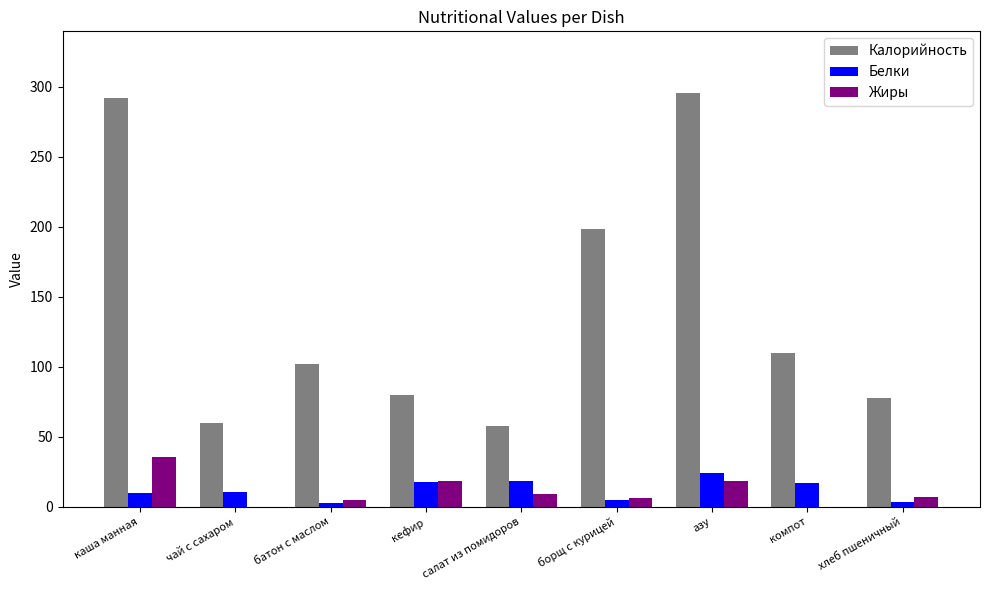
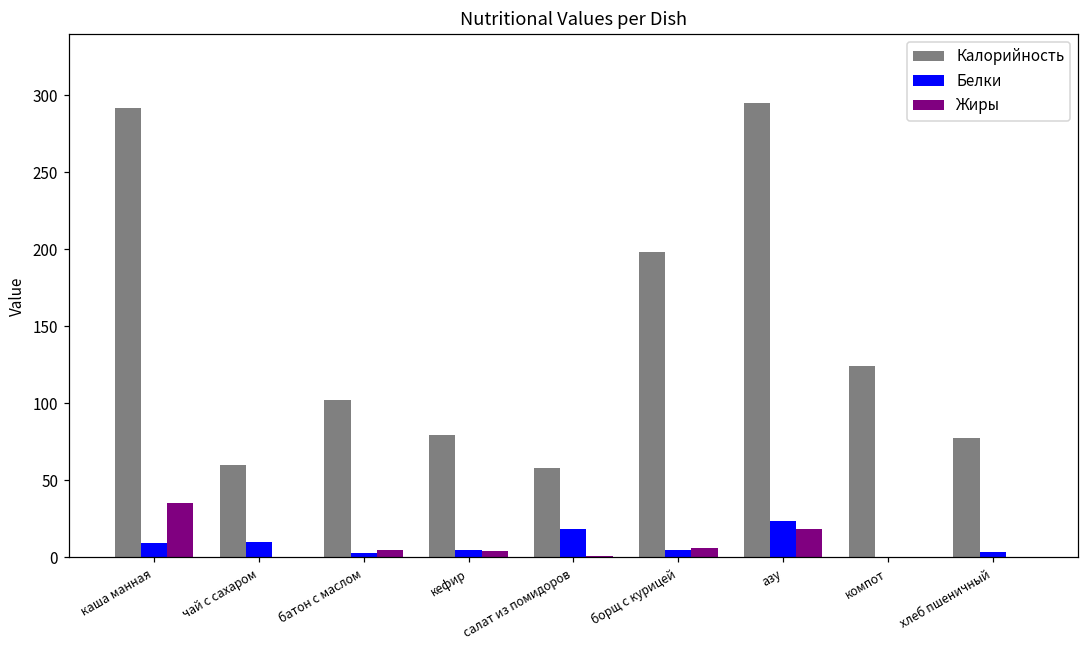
Белки, кефир: 17 -> 5
Жиры, кефир: 19 -> 4
Жиры, салат из помидоров: 9 -> 1
Калорийность, компот: 110 -> 125
Белки, компот: 17 -> 1
Жиры, хлеб пшеничный: 7 -> 0
